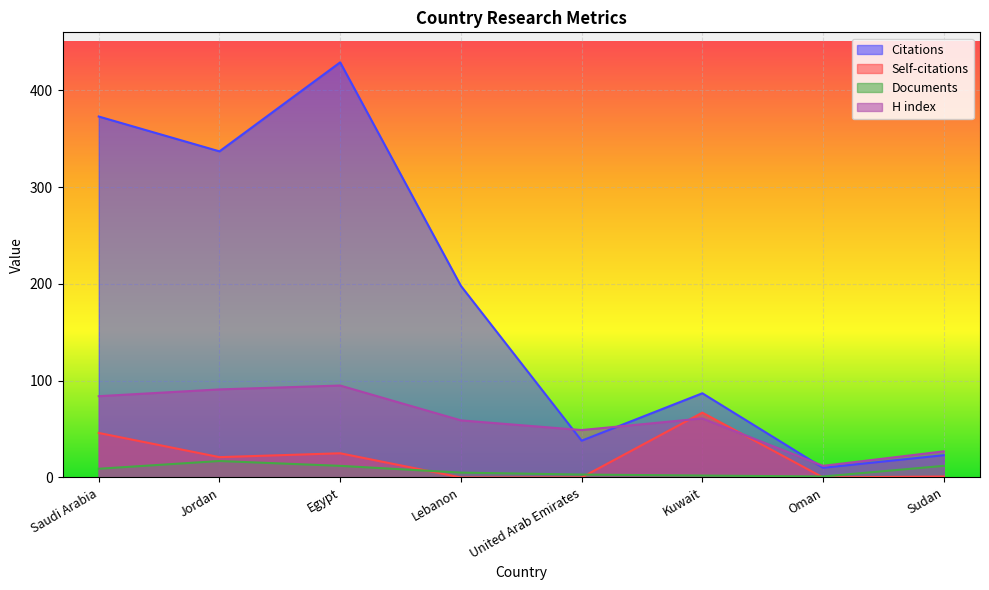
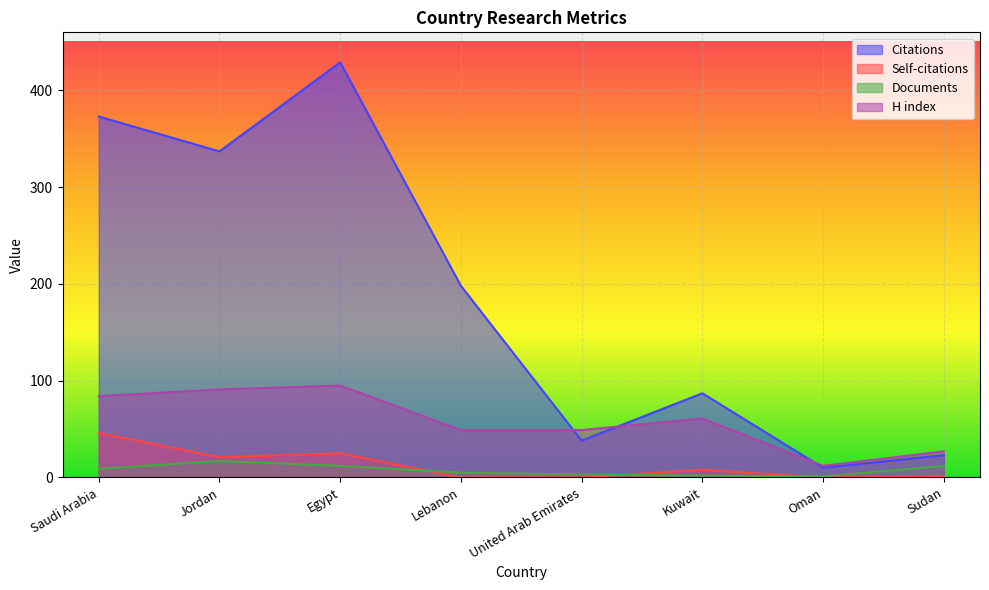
H index, Lebanon: 60 -> 50
Self-citations, Kuwait: 70 -> 10
